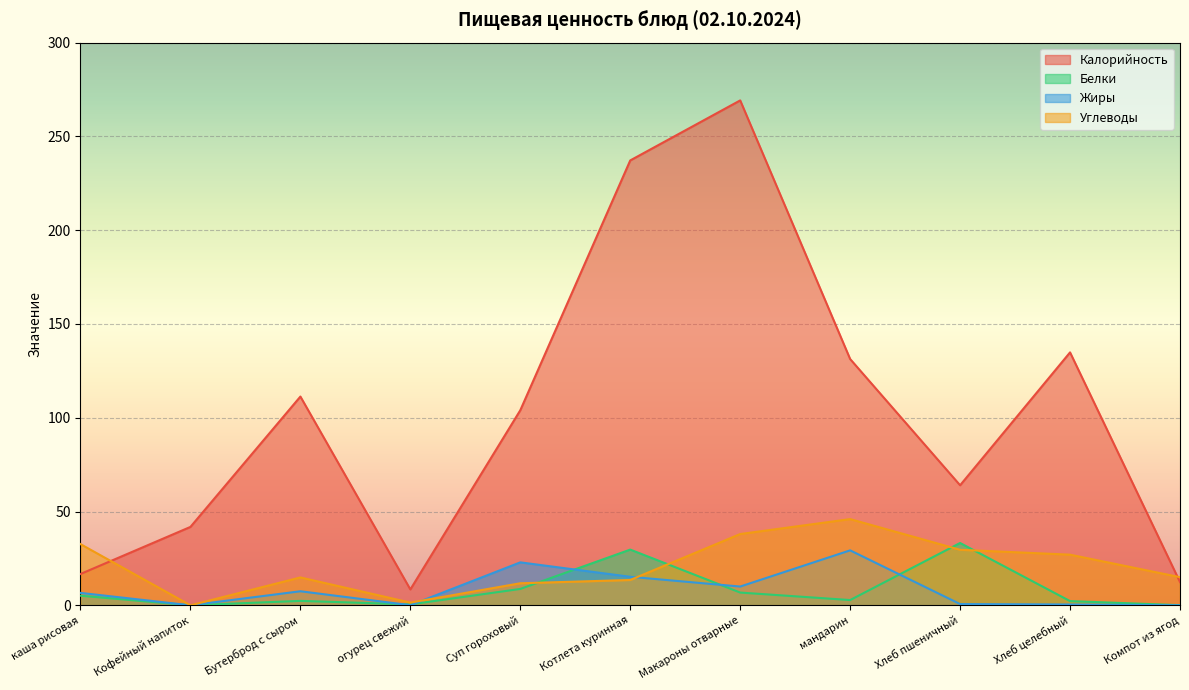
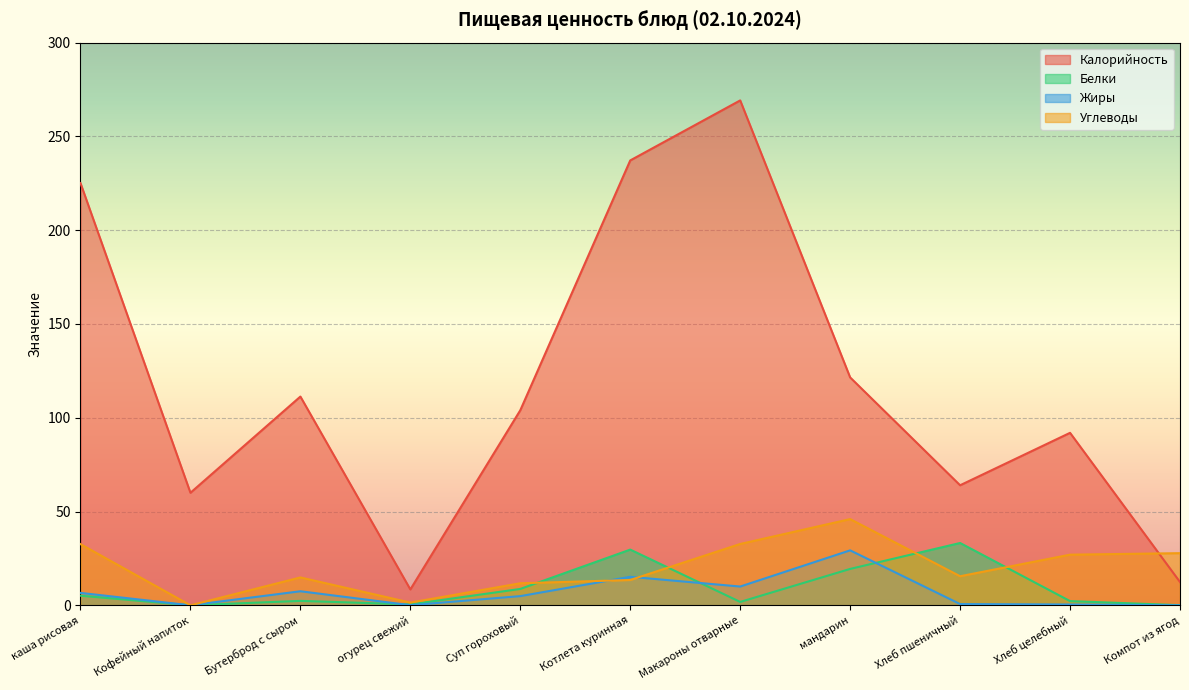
Калорийность, каша рисовая: 17 -> 225
Калорийность, Кофейный напиток: 42 -> 60
Жиры, Суп гороховый: 23 -> 5
Белки, Макароны отварные: 7 -> 2
Углеводы, Макароны отварные: 38 -> 33
Калорийность, мандарин: 131 -> 122
Белки, мандарин: 3 -> 19
Углеводы, Хлеб пшеничный: 30 -> 16
Калорийность, Хлеб целебный: 135 -> 92
Углеводы, Компот из ягод: 15 -> 28
